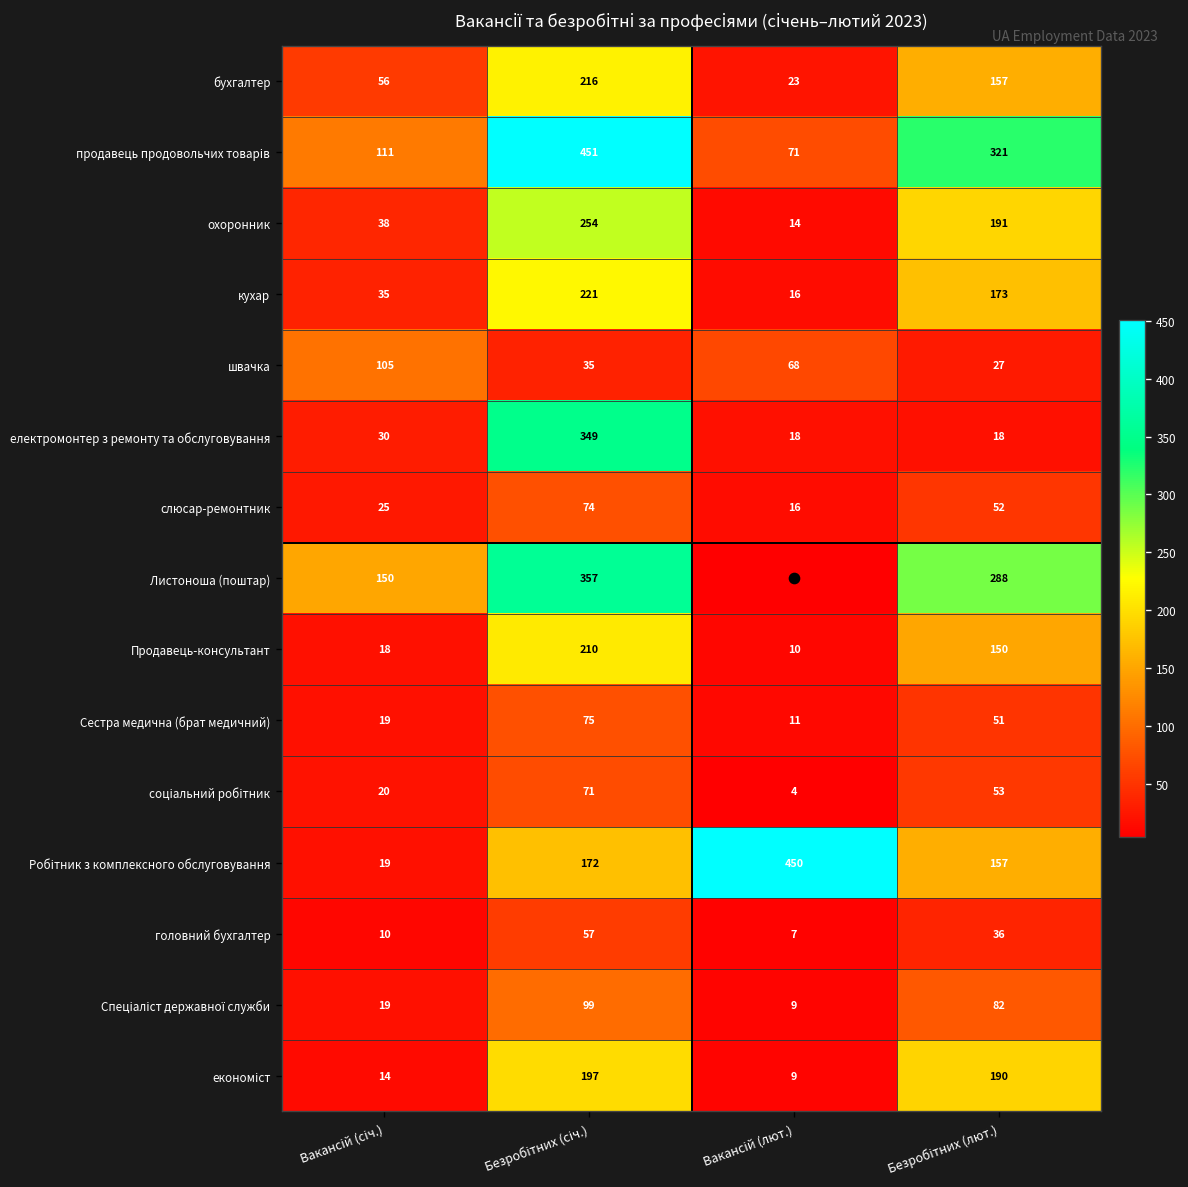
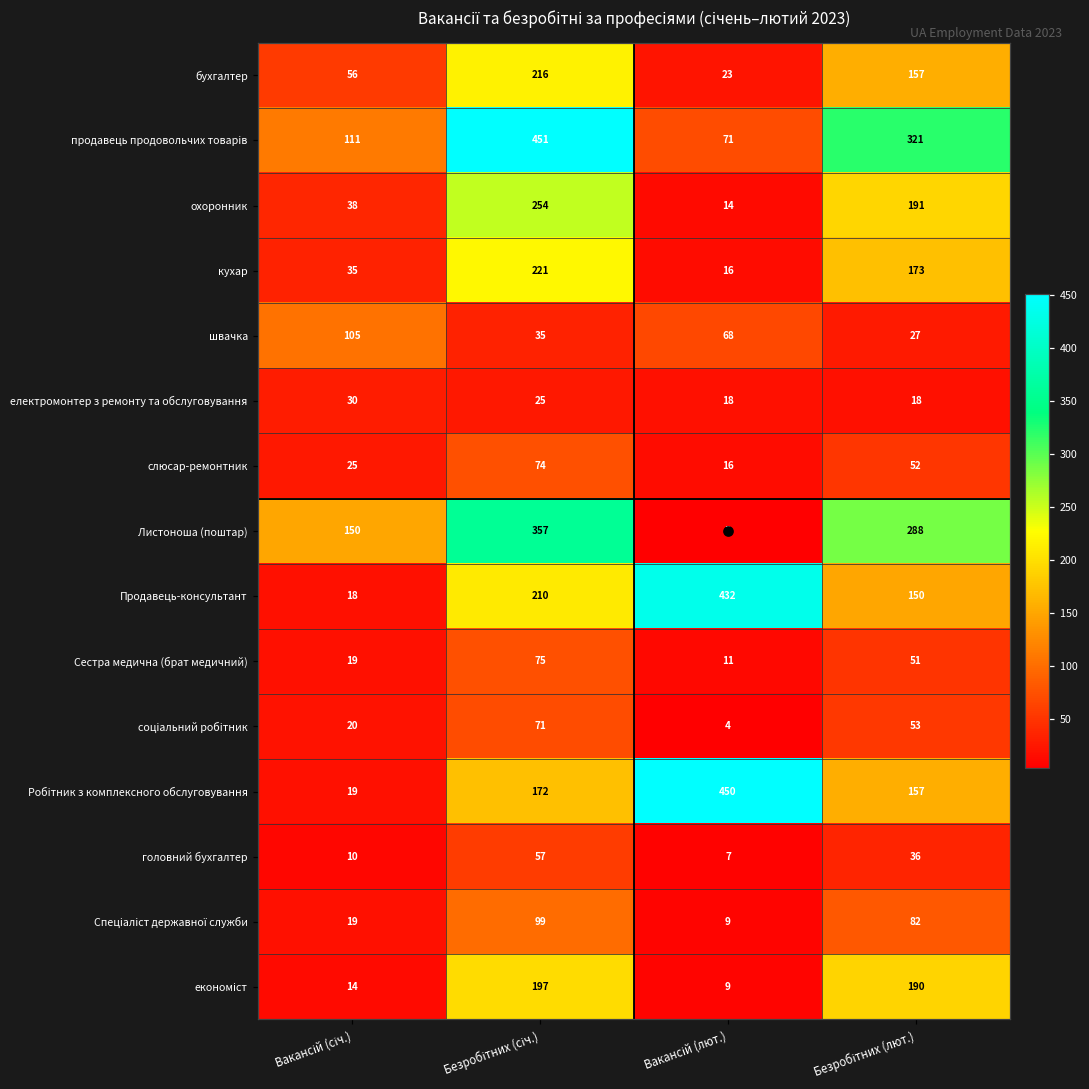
електромонтер з ремонту та обслуговування, Безробітних (січ.): 349 -> 25
Продавець-консультант, Вакансій (лют.): 10 -> 432
